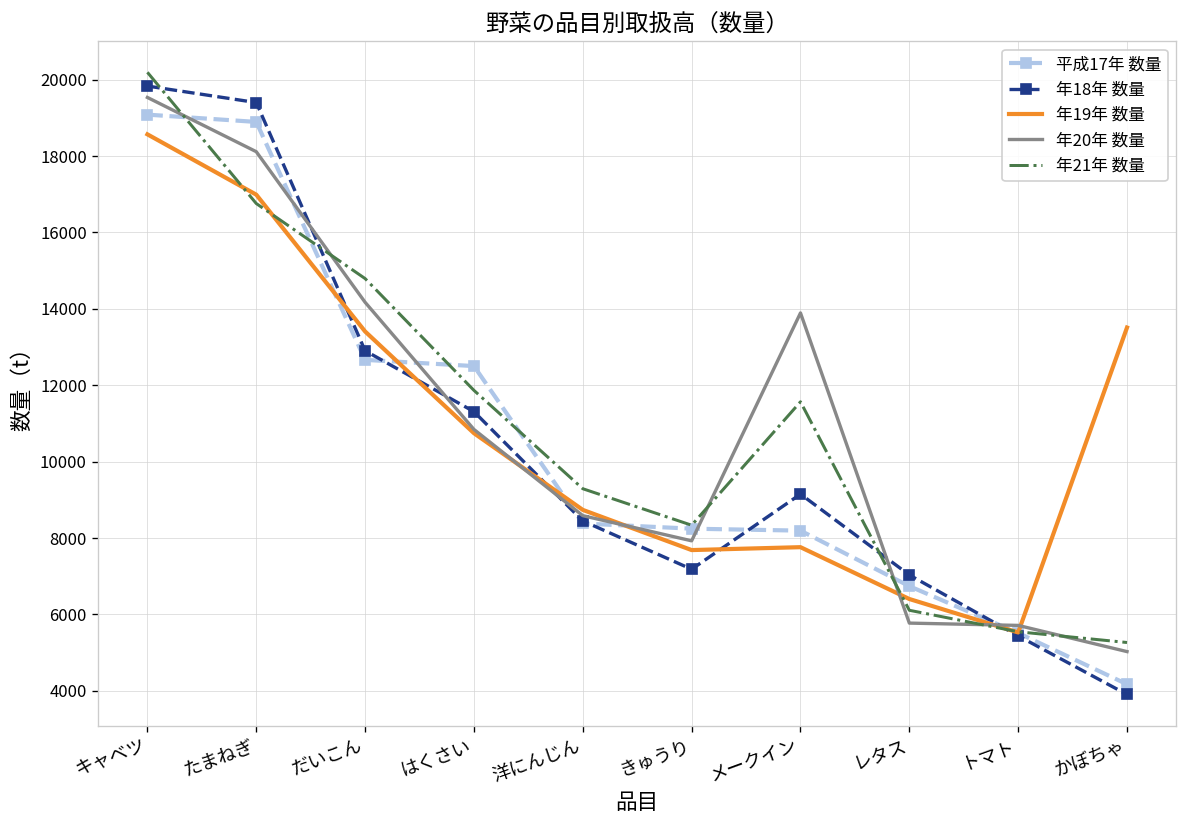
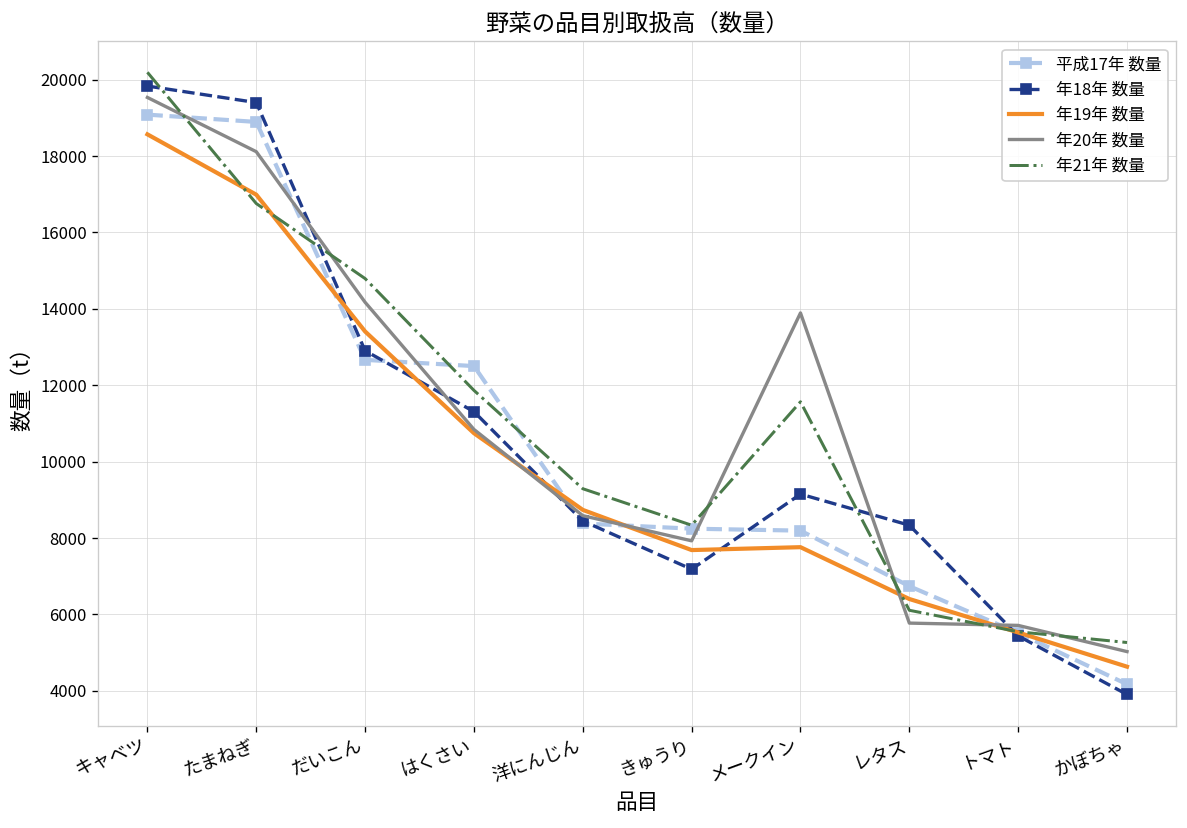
年18年 数量, レタス: 7000 -> 8300
年19年 数量, かぼちゃ: 13500 -> 4600
